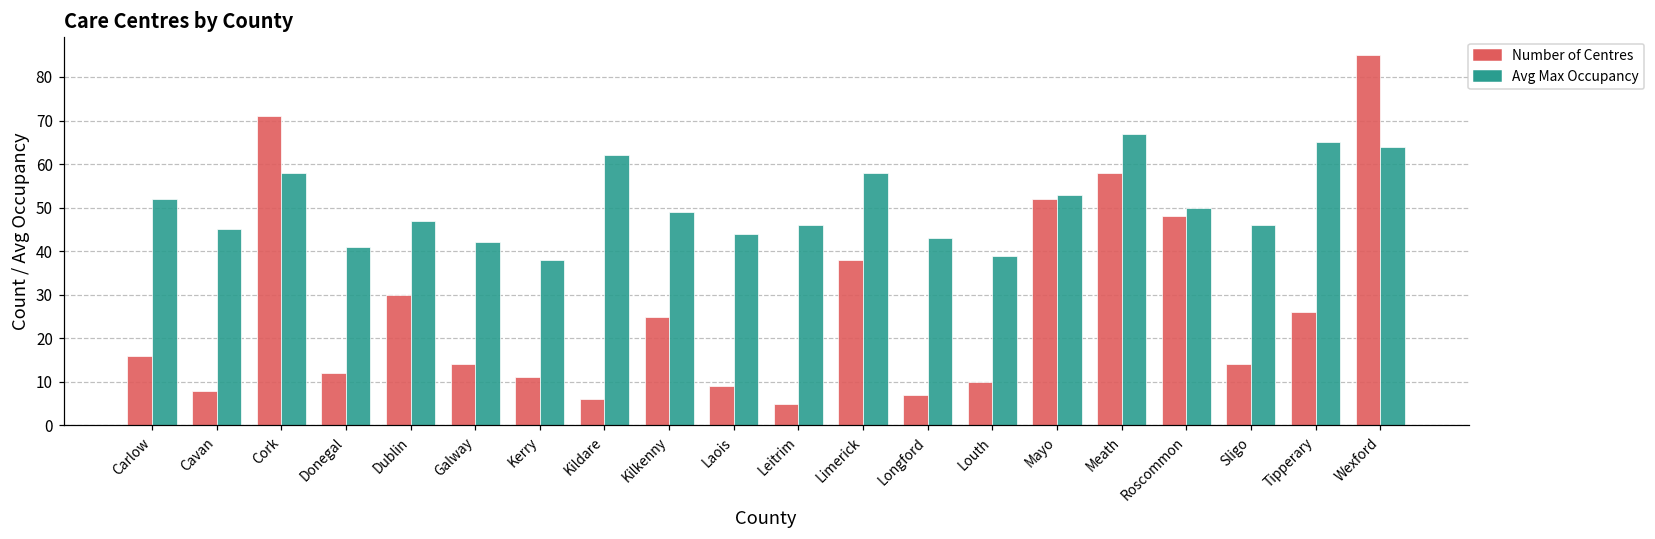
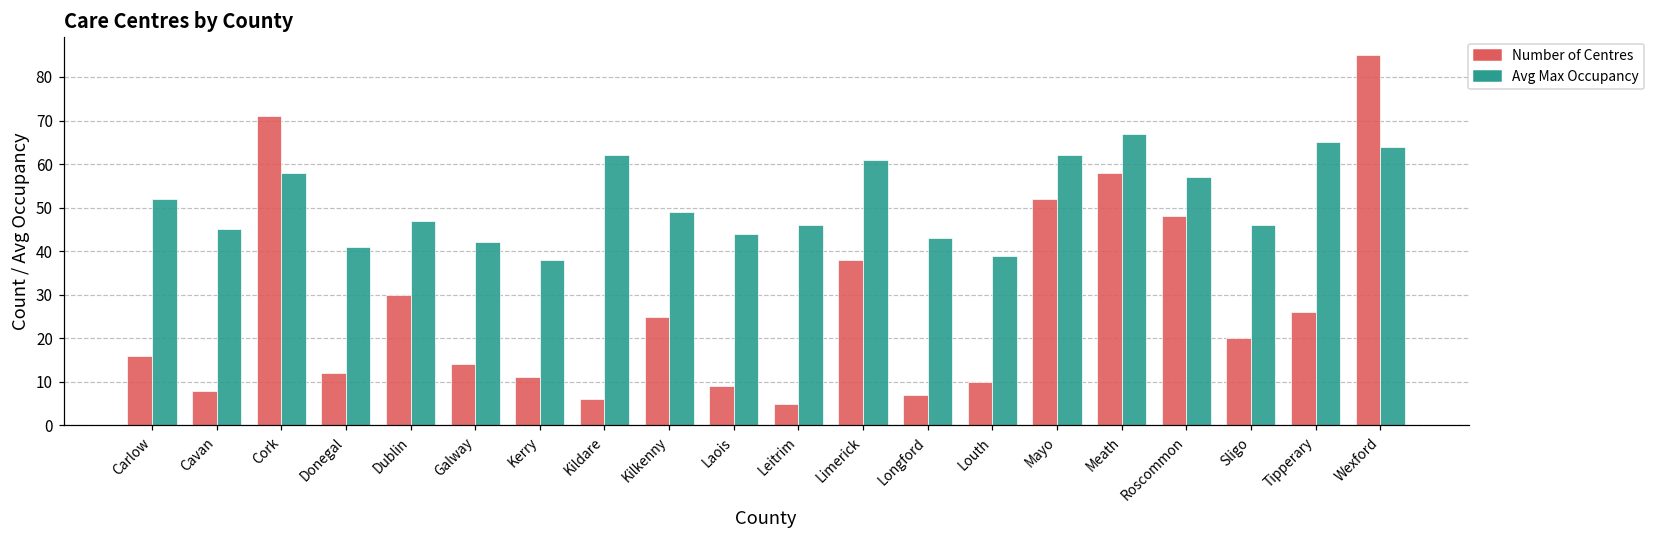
Avg Max Occupancy, Limerick: 58 -> 61
Avg Max Occupancy, Mayo: 53 -> 62
Avg Max Occupancy, Roscommon: 50 -> 57
Number of Centres, Sligo: 14 -> 20
